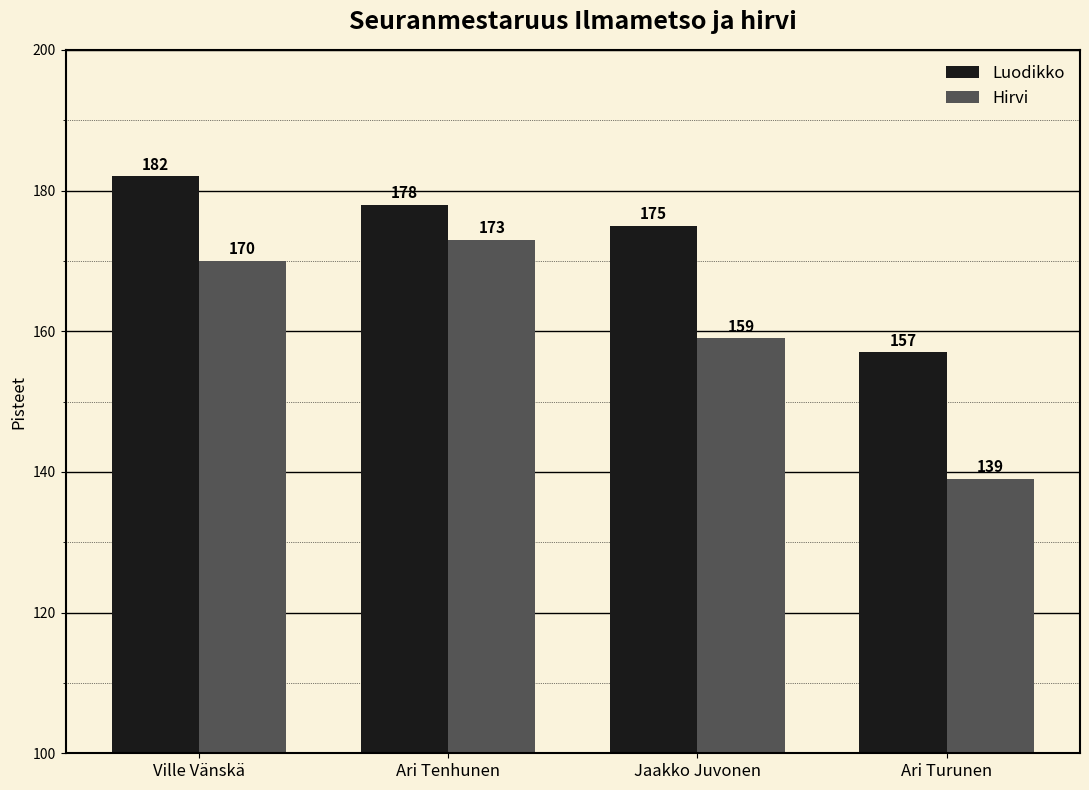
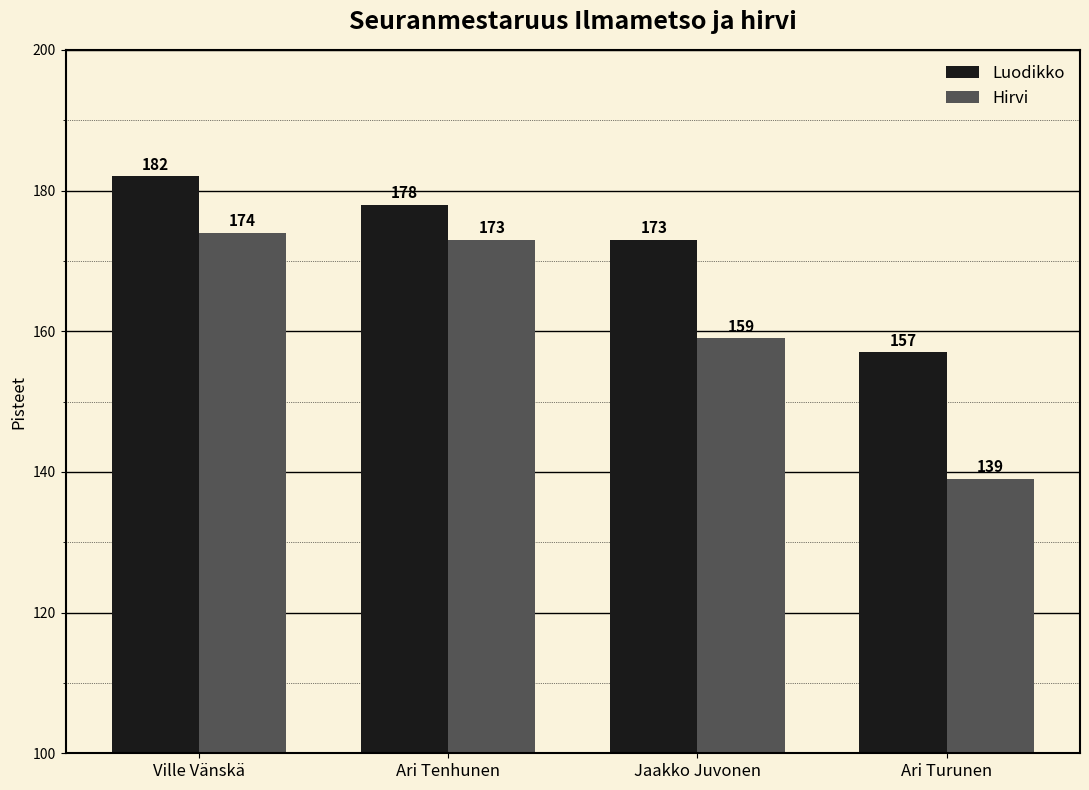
Hirvi, Ville Vänskä: 170 -> 174
Luodikko, Jaakko Juvonen: 175 -> 173
